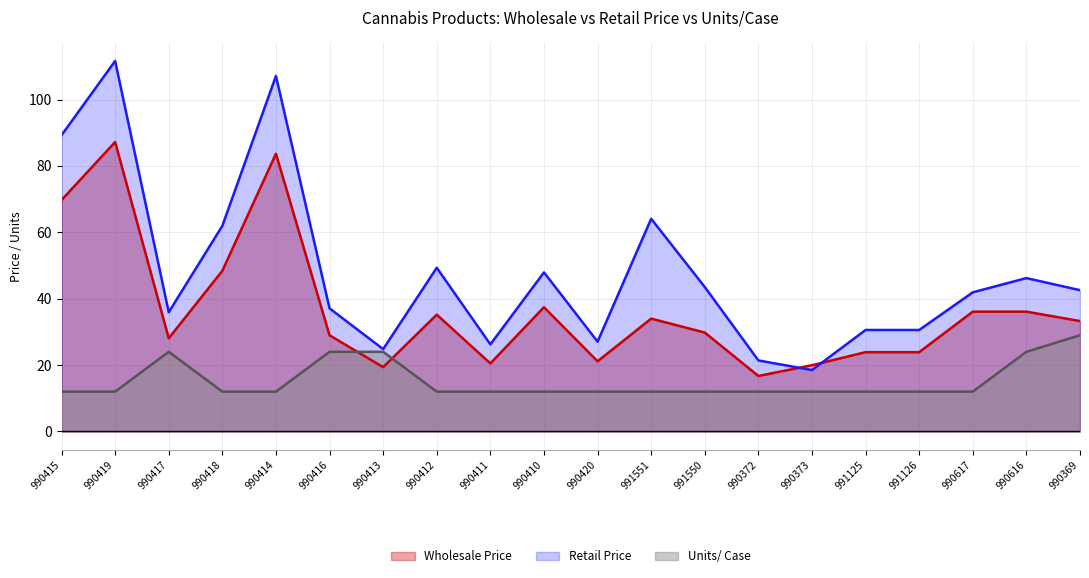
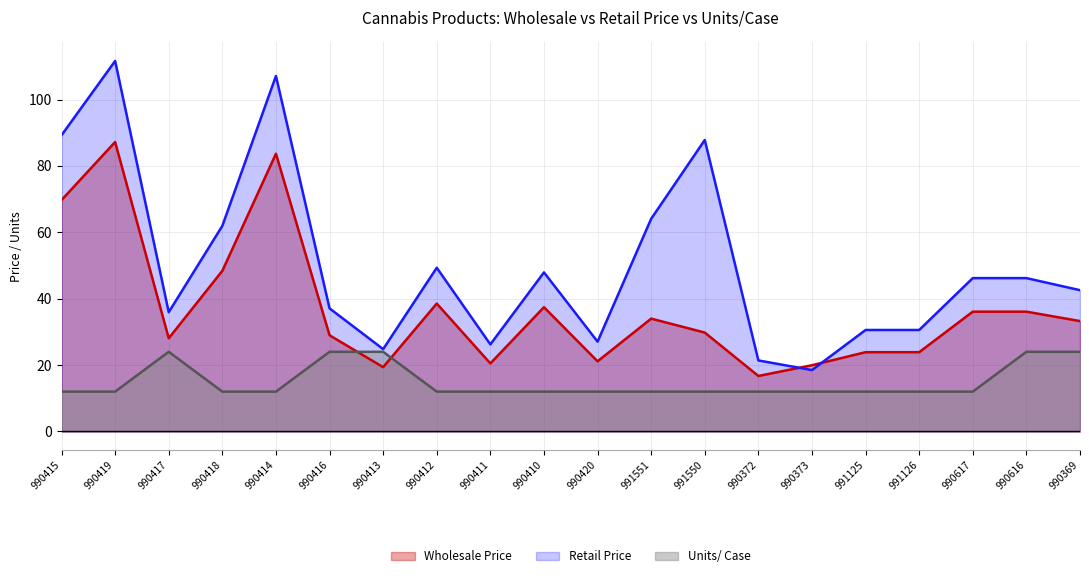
Wholesale Price, 990412: 35 -> 39
Retail Price, 991550: 44 -> 88
Retail Price, 990617: 42 -> 46
Units/ Case, 990369: 29 -> 24
